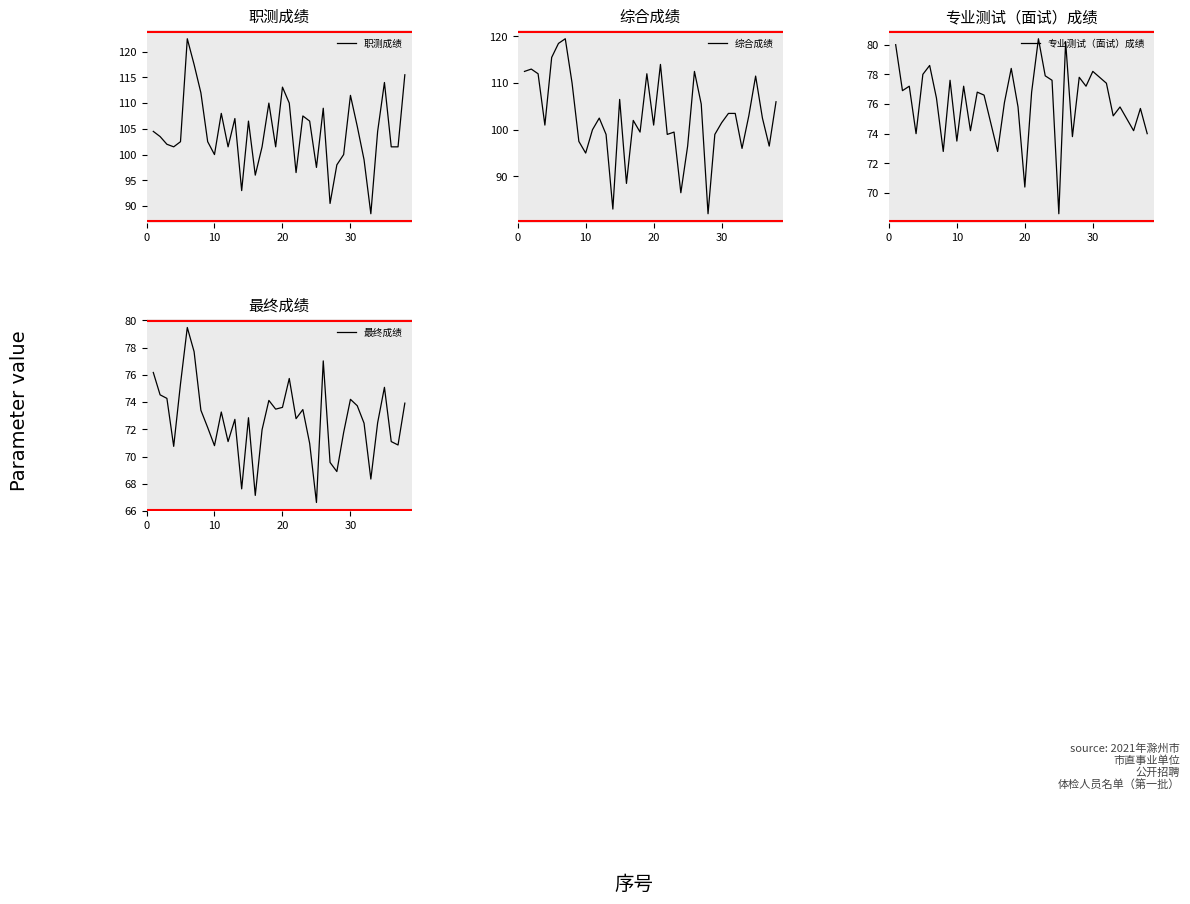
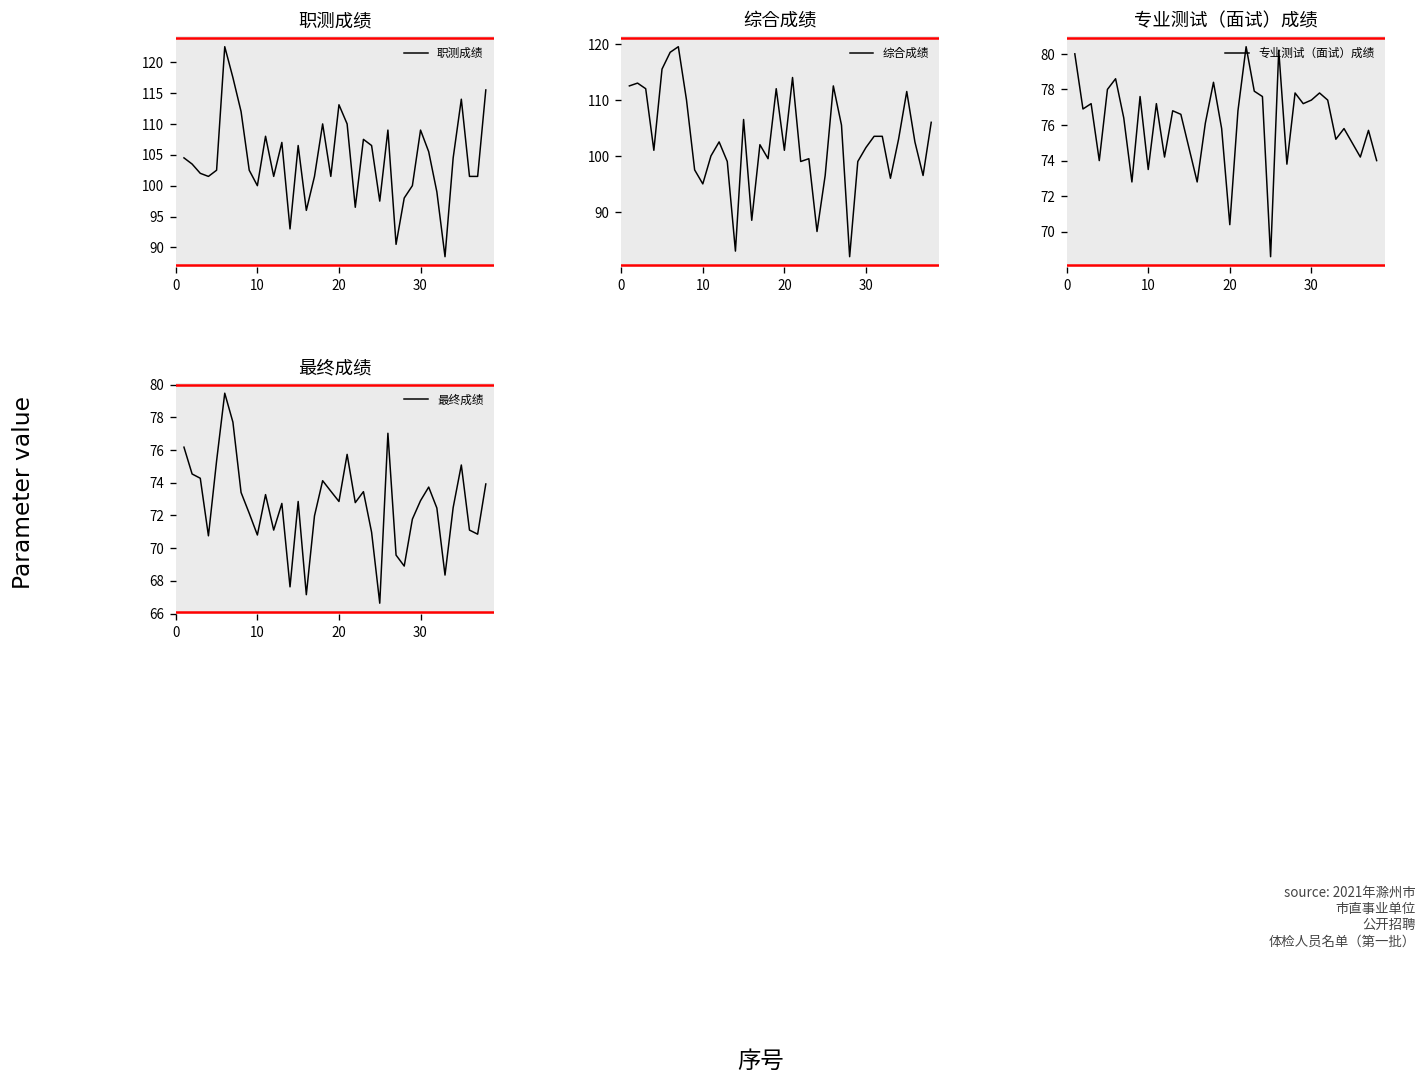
职测成绩, 30: 112 -> 109
专业测试（面试）成绩, 30: 78.2 -> 77.4
最终成绩, 20: 73.6 -> 72.9
最终成绩, 30: 74.2 -> 72.9
